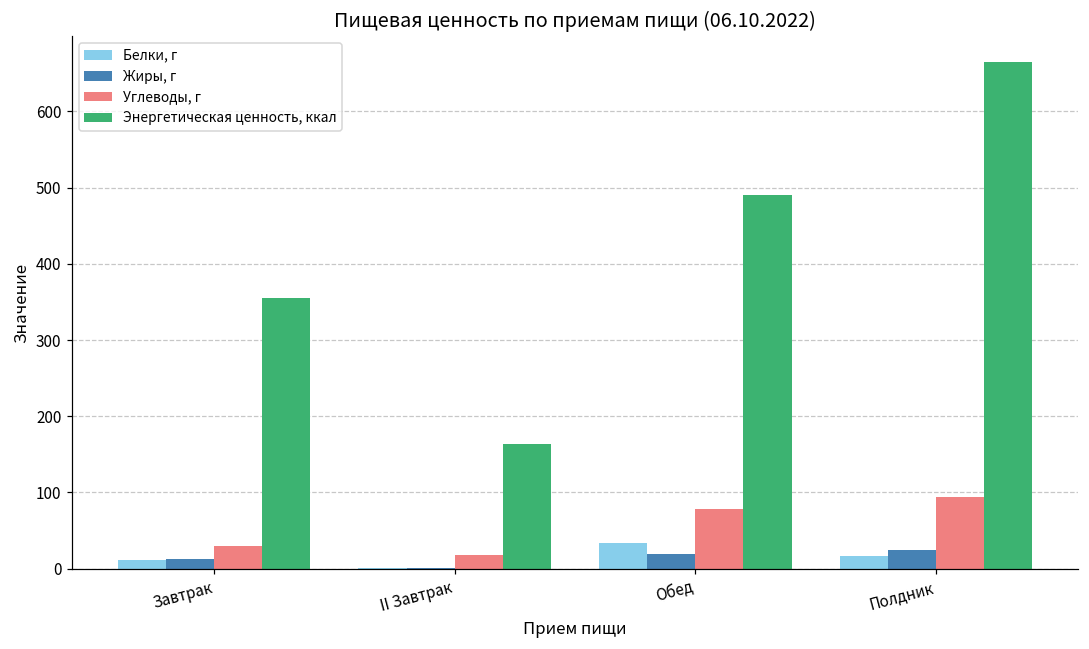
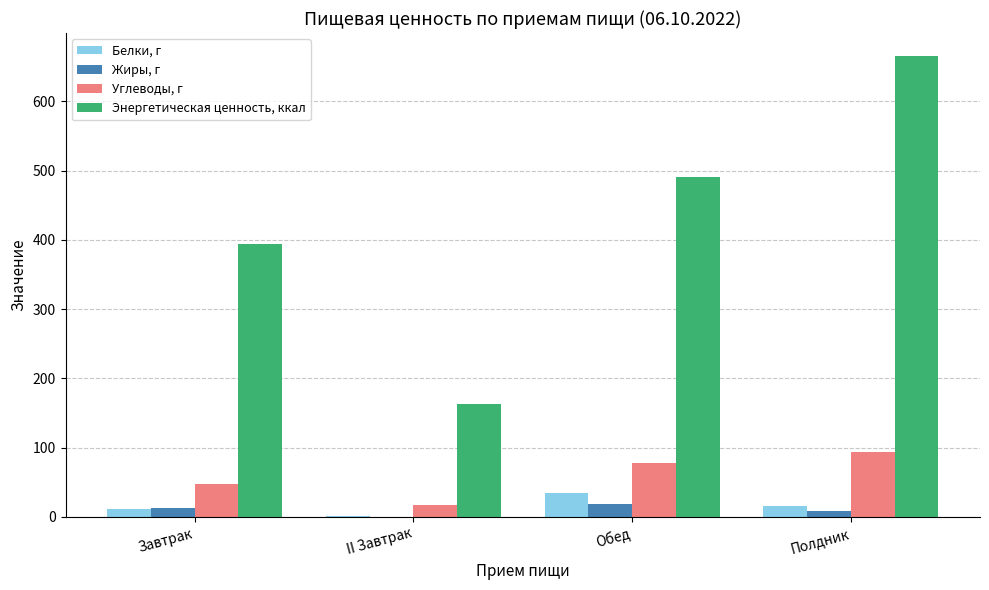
Углеводы, г, Завтрак: 30 -> 50
Энергетическая ценность, ккал, Завтрак: 360 -> 390
Жиры, г, Полдник: 20 -> 10
